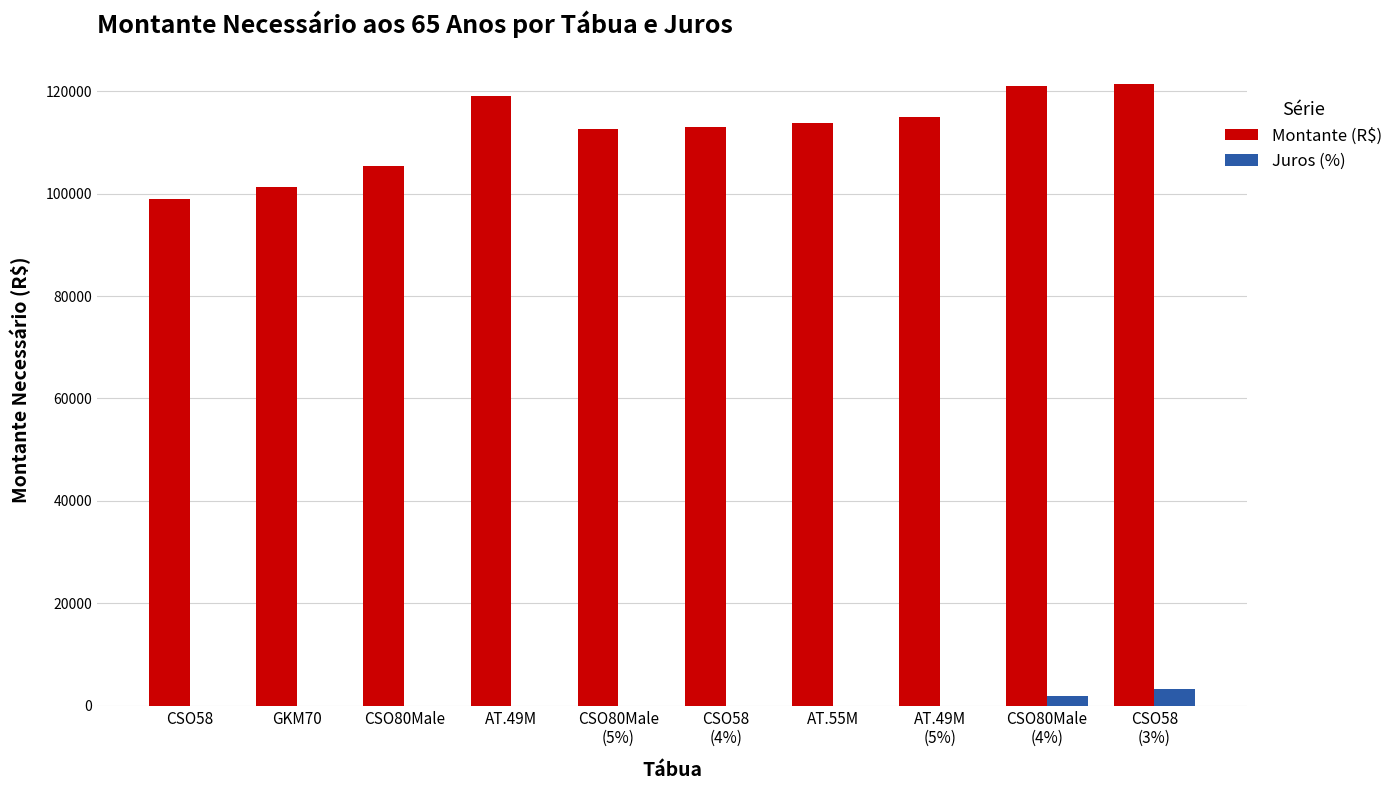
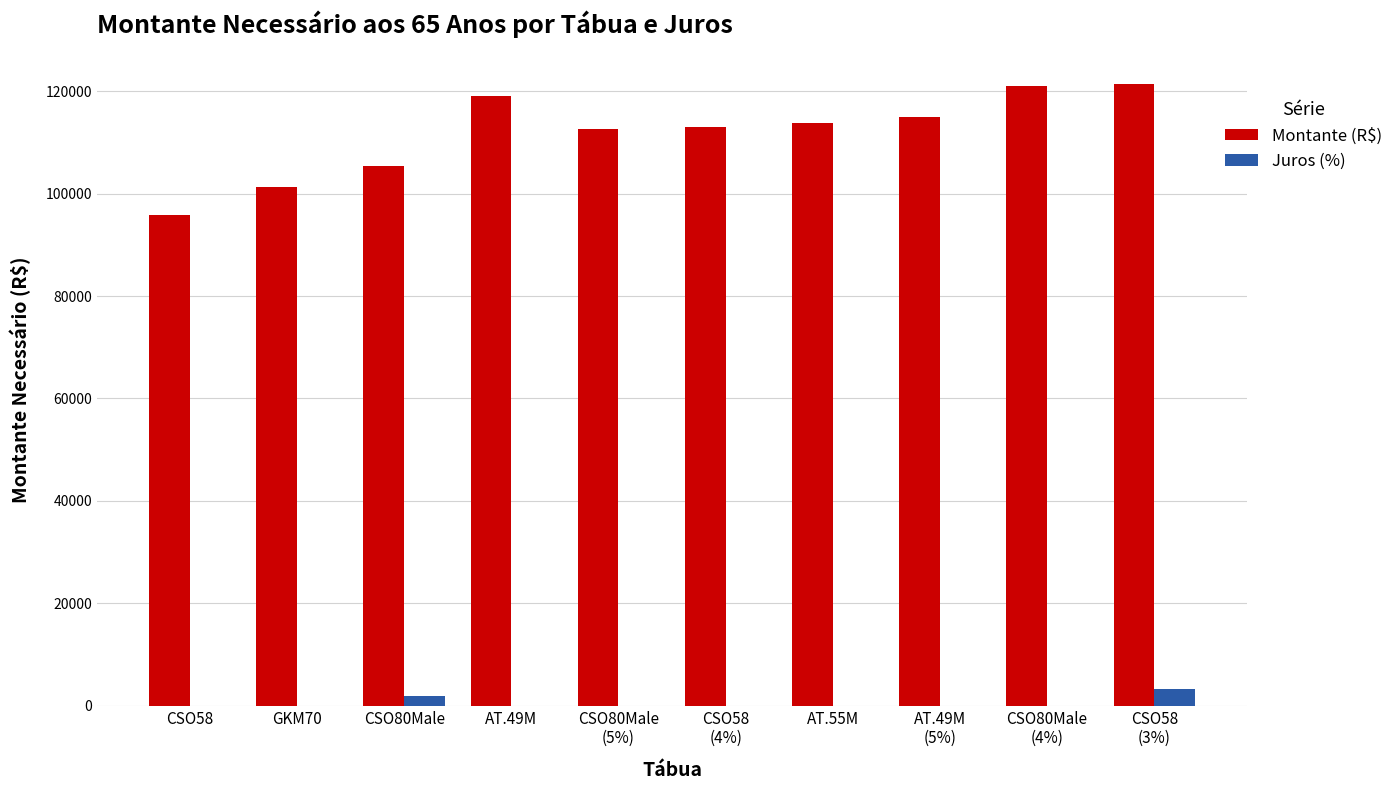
Montante (R$), CSO58: 99000 -> 96000
Juros (%), CSO80Male: 0 -> 2000
Juros (%), CSO80Male (4%): 2000 -> 0
